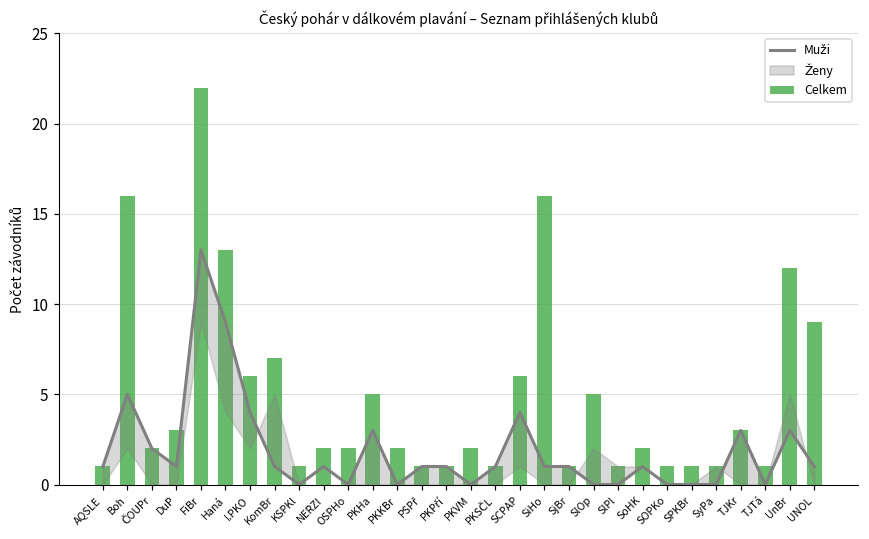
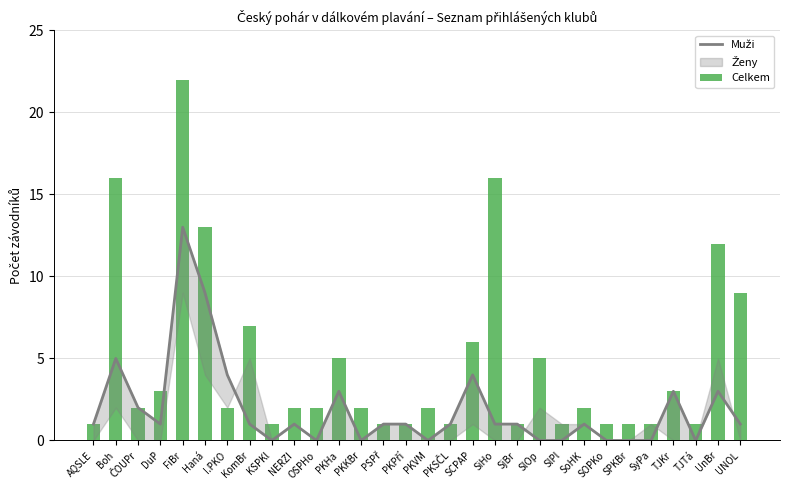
Celkem, I.PKO: 6 -> 2
